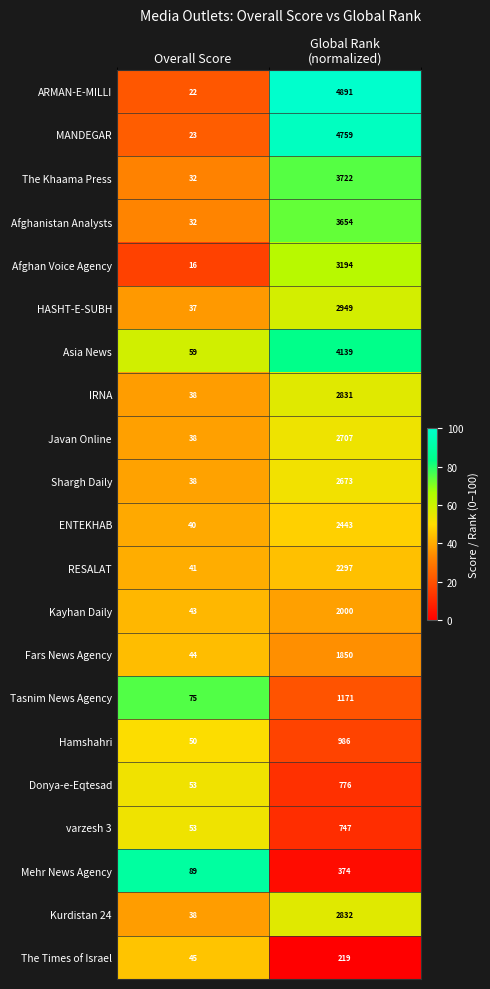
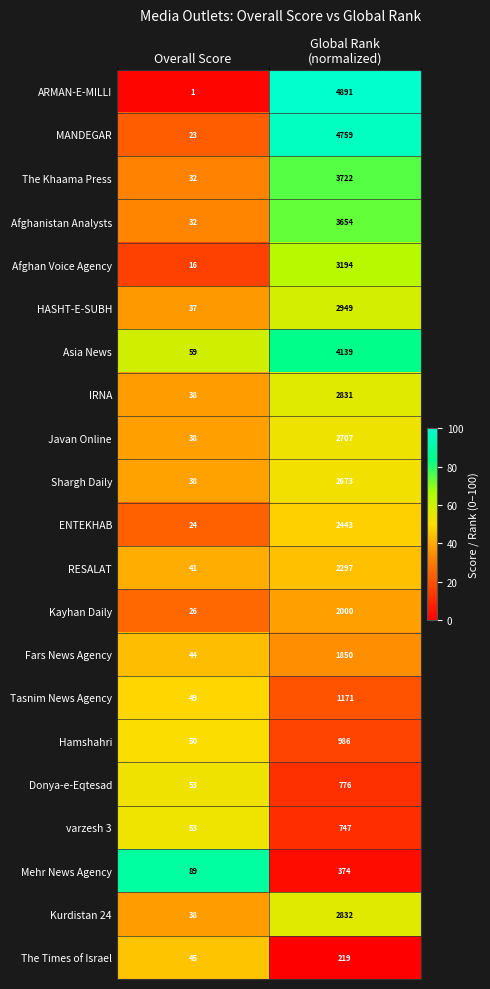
ARMAN-E-MILLI, Overall Score: 22 -> 1
ENTEKHAB, Overall Score: 40 -> 24
Kayhan Daily, Overall Score: 43 -> 26
Tasnim News Agency, Overall Score: 75 -> 49
